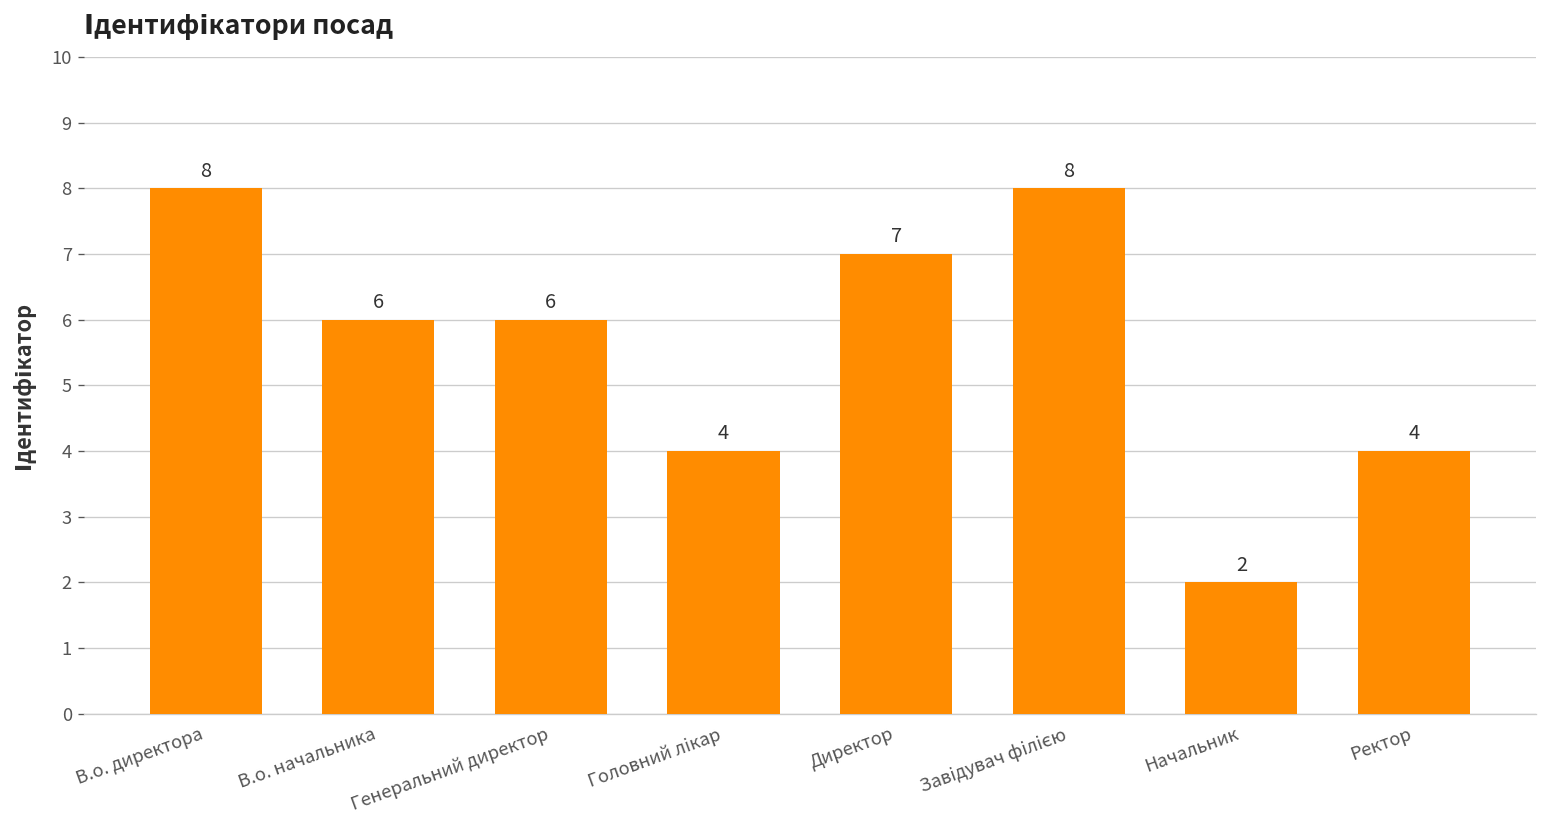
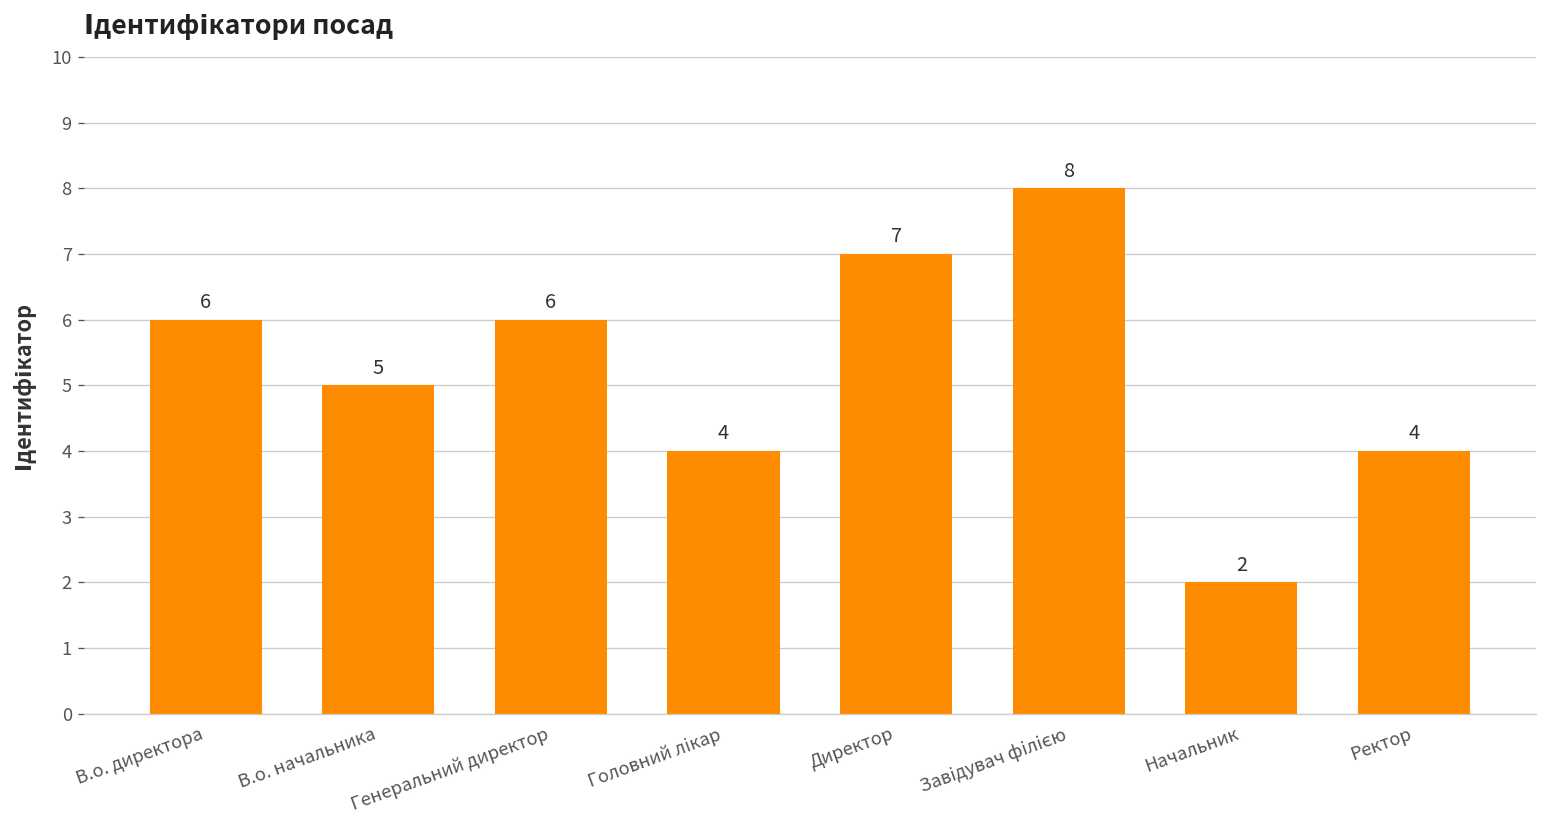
В.о. директора: 8 -> 6
В.о. начальника: 6 -> 5
